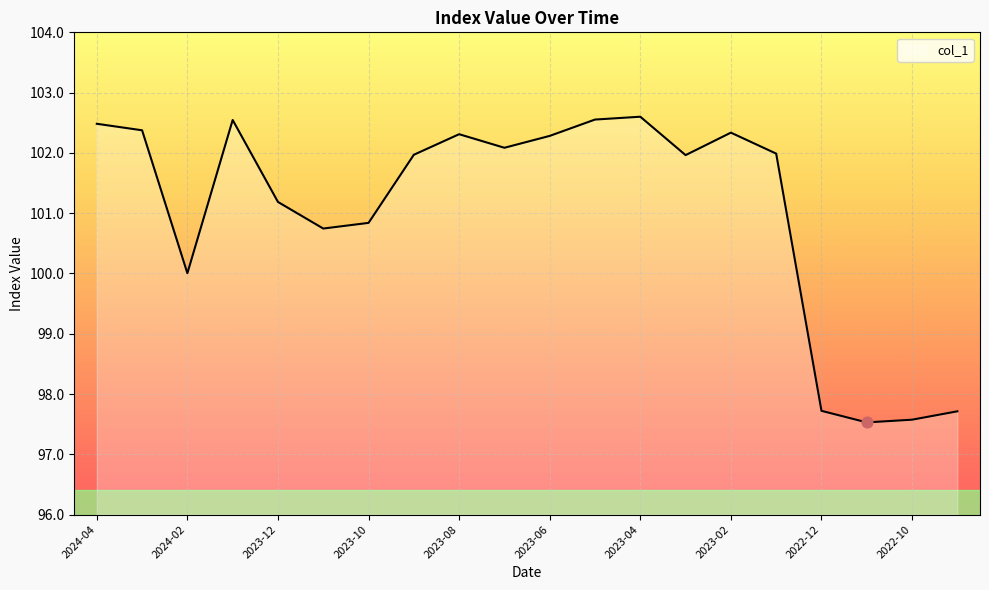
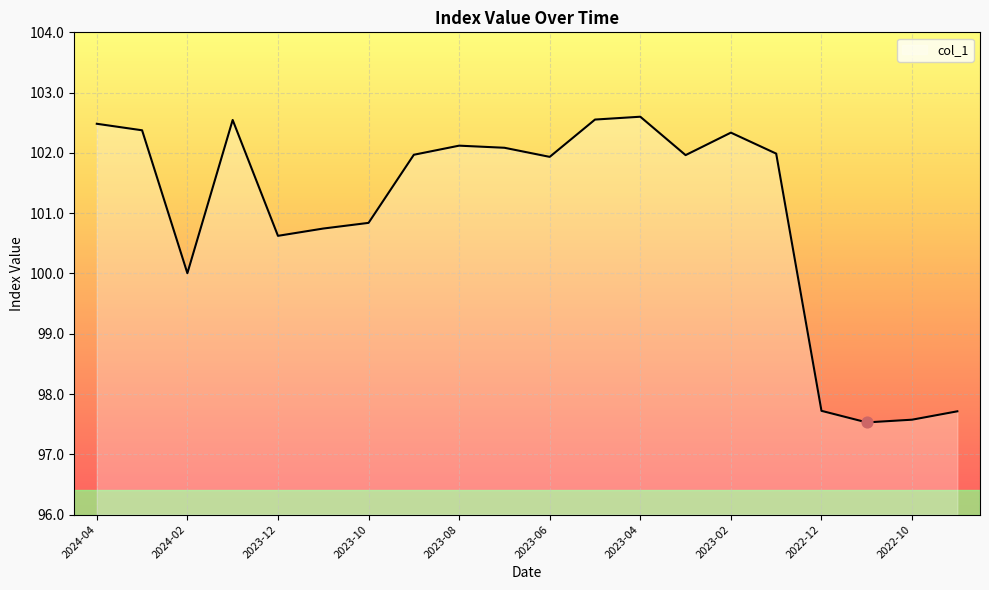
col_1, 2023-12: 101.2 -> 100.6
col_1, 2023-08: 102.3 -> 102.1
col_1, 2023-06: 102.3 -> 101.9
